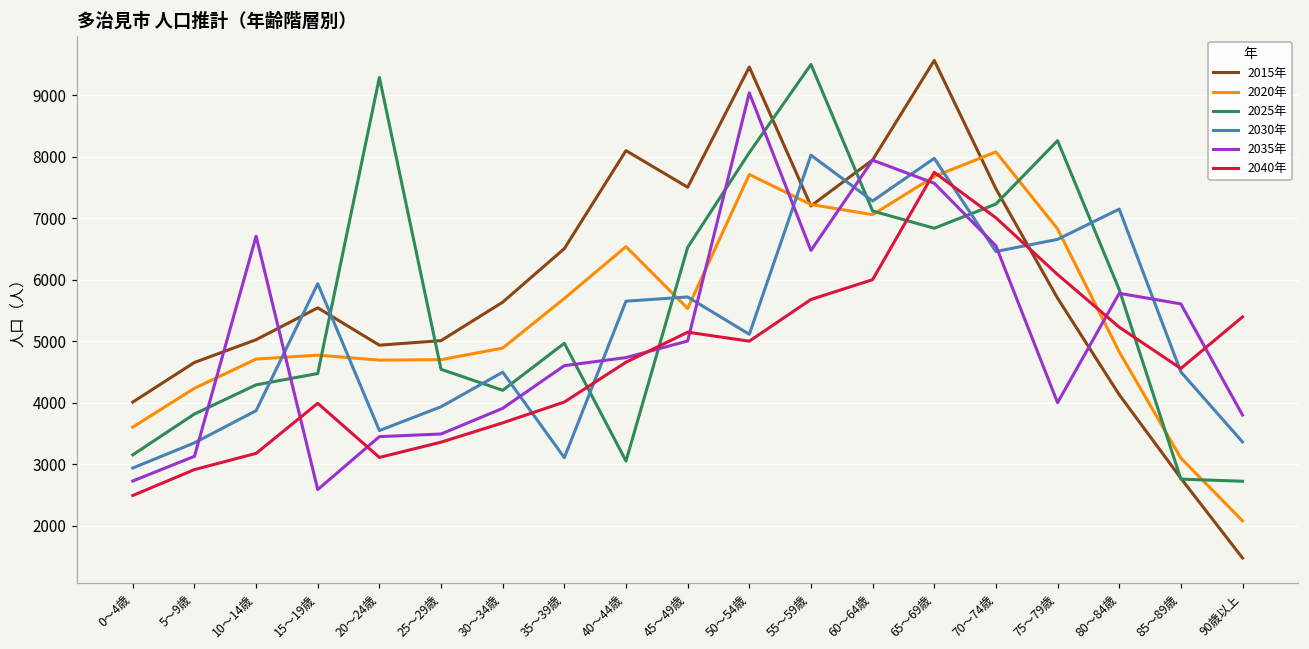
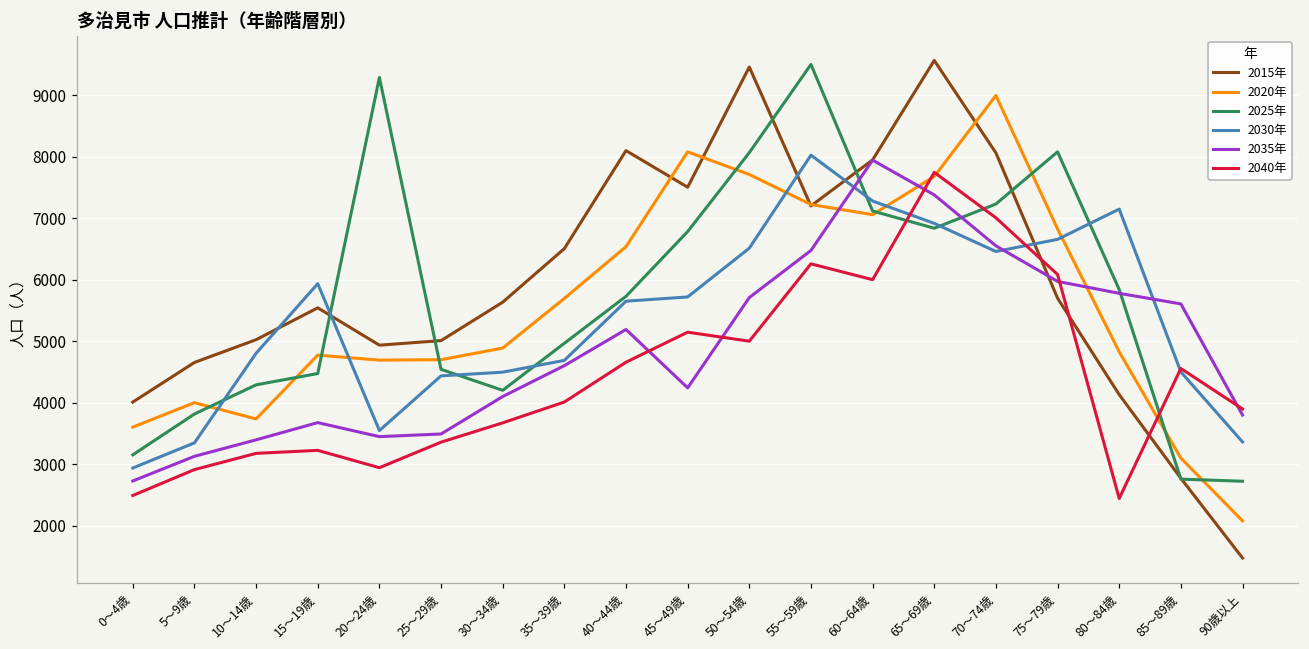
2020年, 5～9歳: 4200 -> 4000
2020年, 10～14歳: 4700 -> 3700
2030年, 10～14歳: 3900 -> 4800
2035年, 10～14歳: 6700 -> 3400
2035年, 15～19歳: 2600 -> 3700
2040年, 15～19歳: 4000 -> 3200
2040年, 20～24歳: 3100 -> 2900
2030年, 25～29歳: 3900 -> 4400
2035年, 30～34歳: 3900 -> 4100
2030年, 35～39歳: 3100 -> 4700
2025年, 40～44歳: 3100 -> 5700
2035年, 40～44歳: 4700 -> 5200
2020年, 45～49歳: 5500 -> 8100
2025年, 45～49歳: 6500 -> 6800
2035年, 45～49歳: 5000 -> 4200
2030年, 50～54歳: 5100 -> 6500
2035年, 50～54歳: 9000 -> 5700
2040年, 55～59歳: 5700 -> 6300
2030年, 65～69歳: 8000 -> 6900
2035年, 65～69歳: 7600 -> 7400
2015年, 70～74歳: 7500 -> 8100
2020年, 70～74歳: 8100 -> 9000
2025年, 75～79歳: 8300 -> 8100
2035年, 75～79歳: 4000 -> 6000
2040年, 80～84歳: 5200 -> 2400
2040年, 90歳以上: 5400 -> 3900
